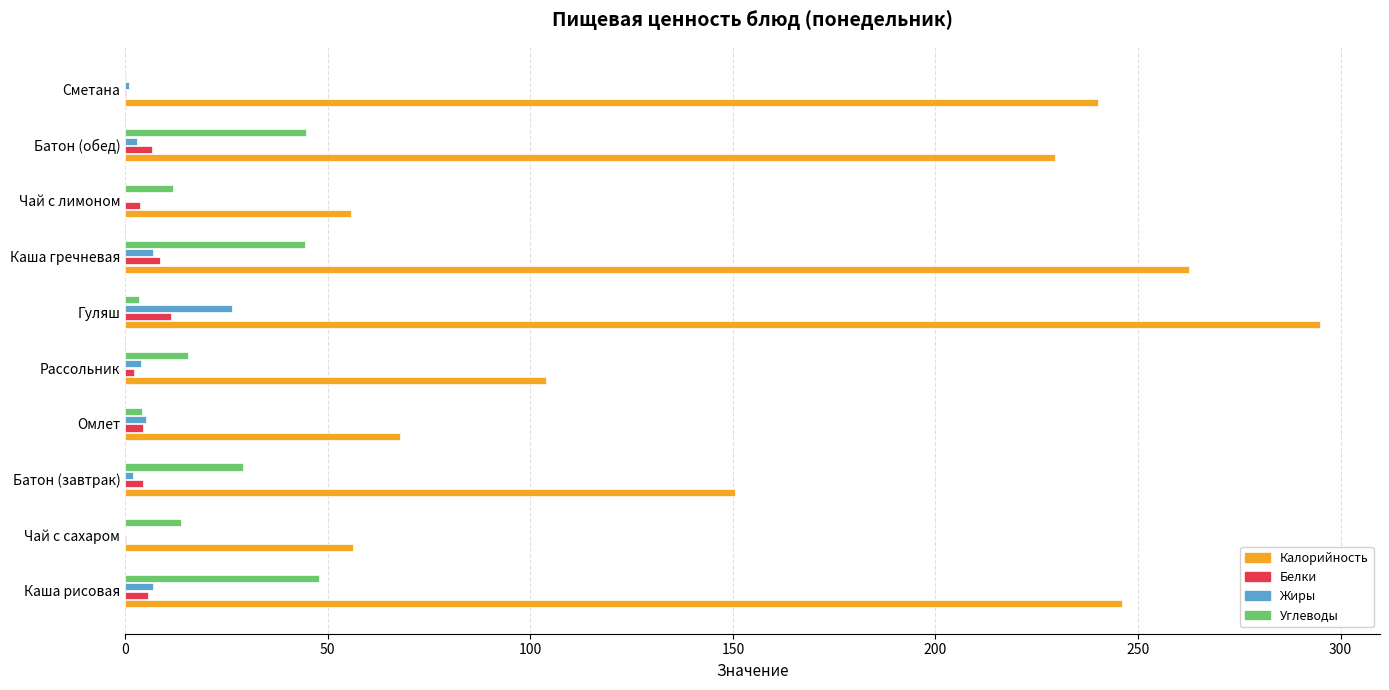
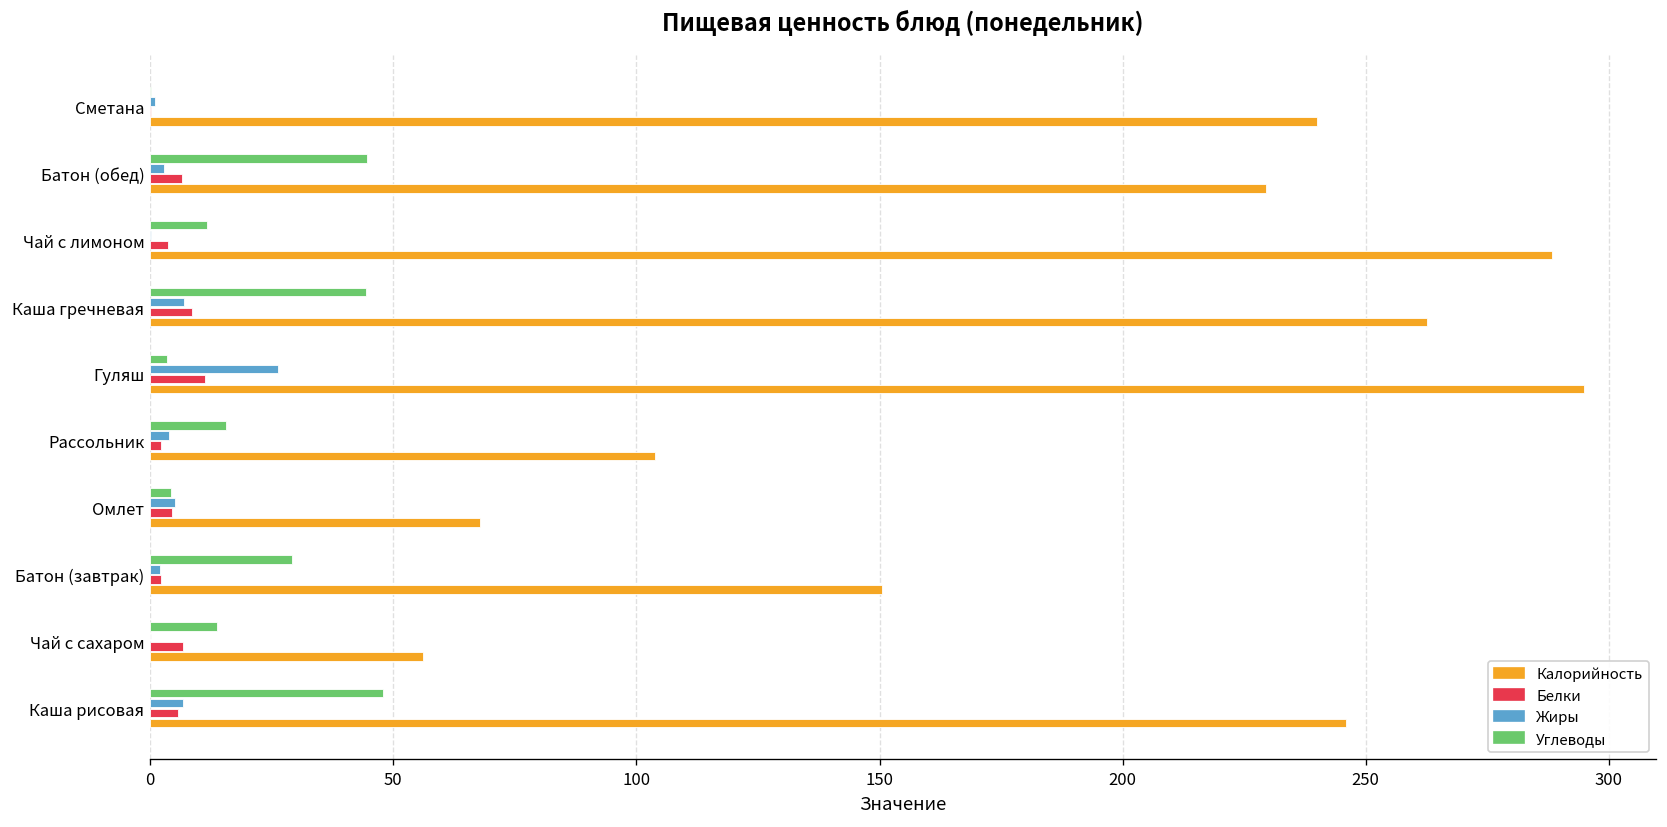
Калорийность, Чай с лимоном: 56 -> 288
Белки, Батон (завтрак): 4 -> 2
Белки, Чай с сахаром: 0 -> 7
